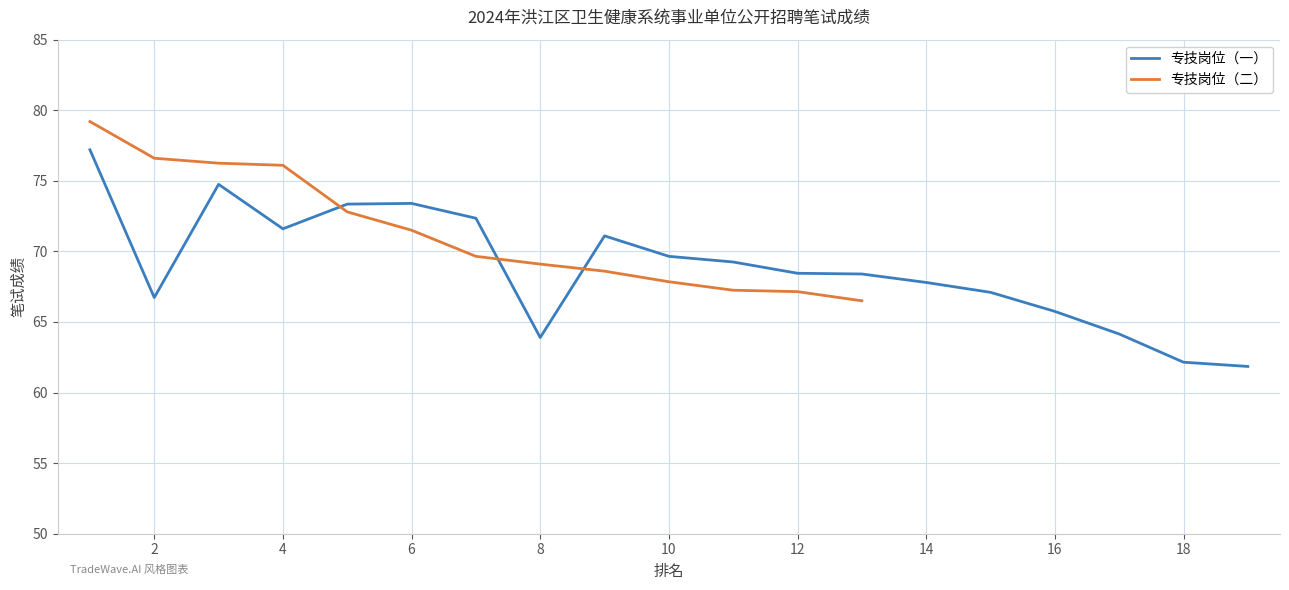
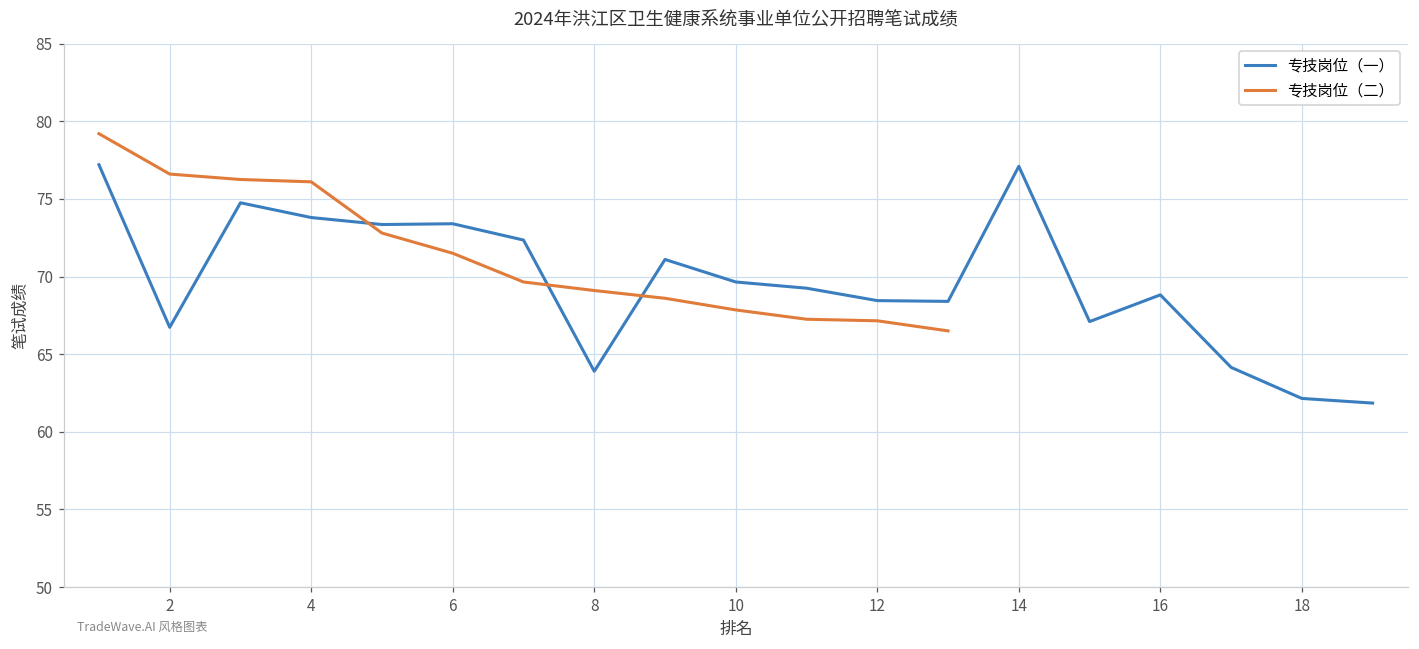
专技岗位（一）, 4: 71.6 -> 73.8
专技岗位（一）, 14: 67.8 -> 77.1
专技岗位（一）, 16: 65.8 -> 68.8
